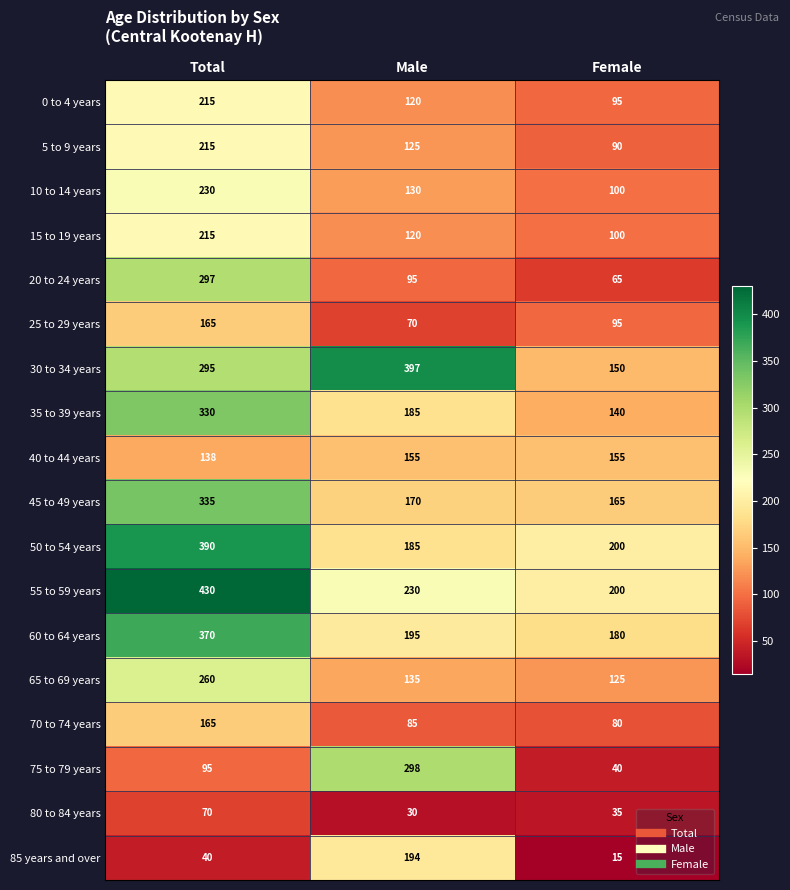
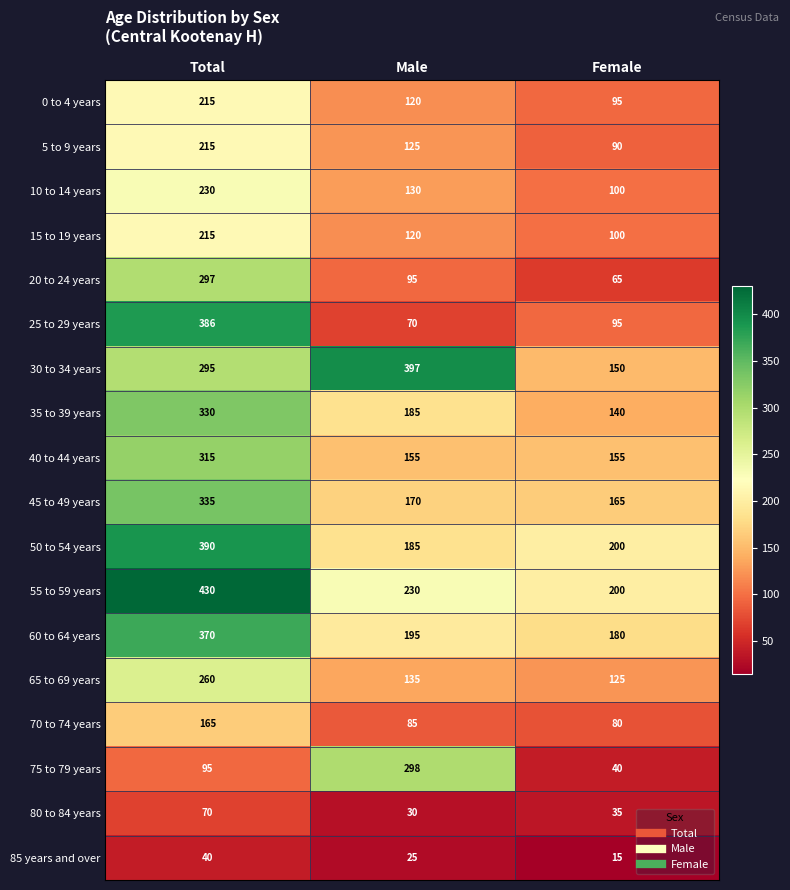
25 to 29 years, Total: 165 -> 386
40 to 44 years, Total: 138 -> 315
85 years and over, Male: 194 -> 25
